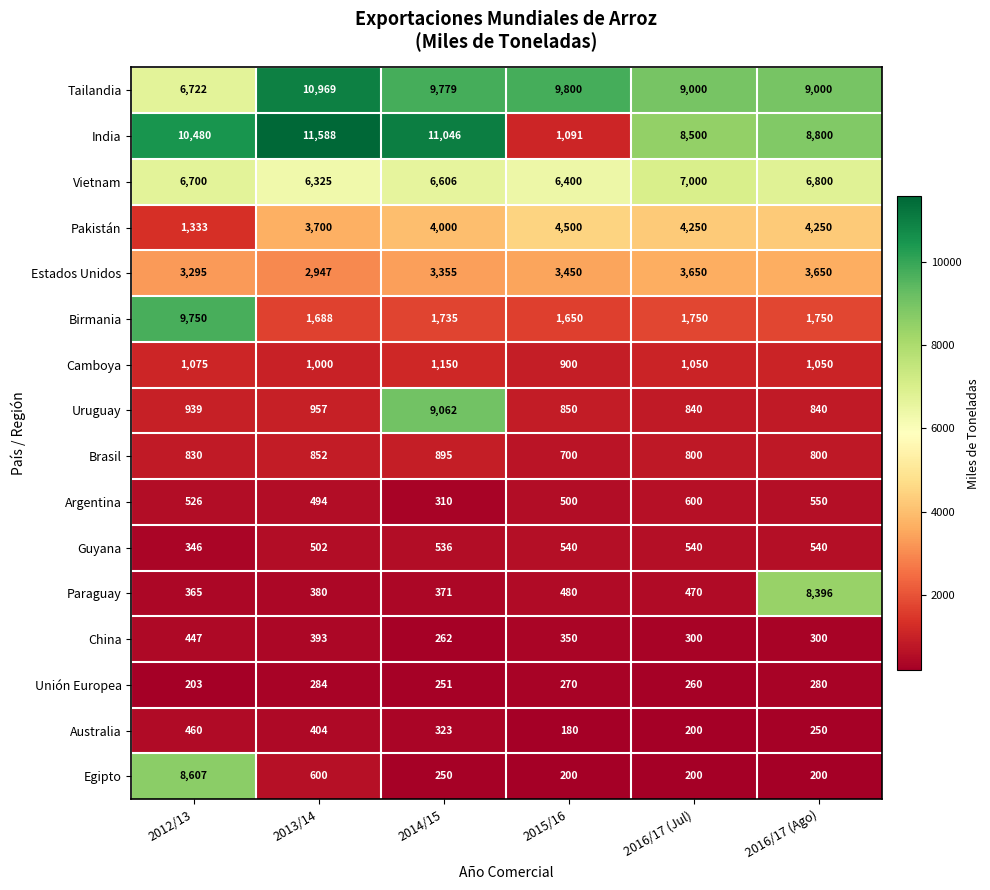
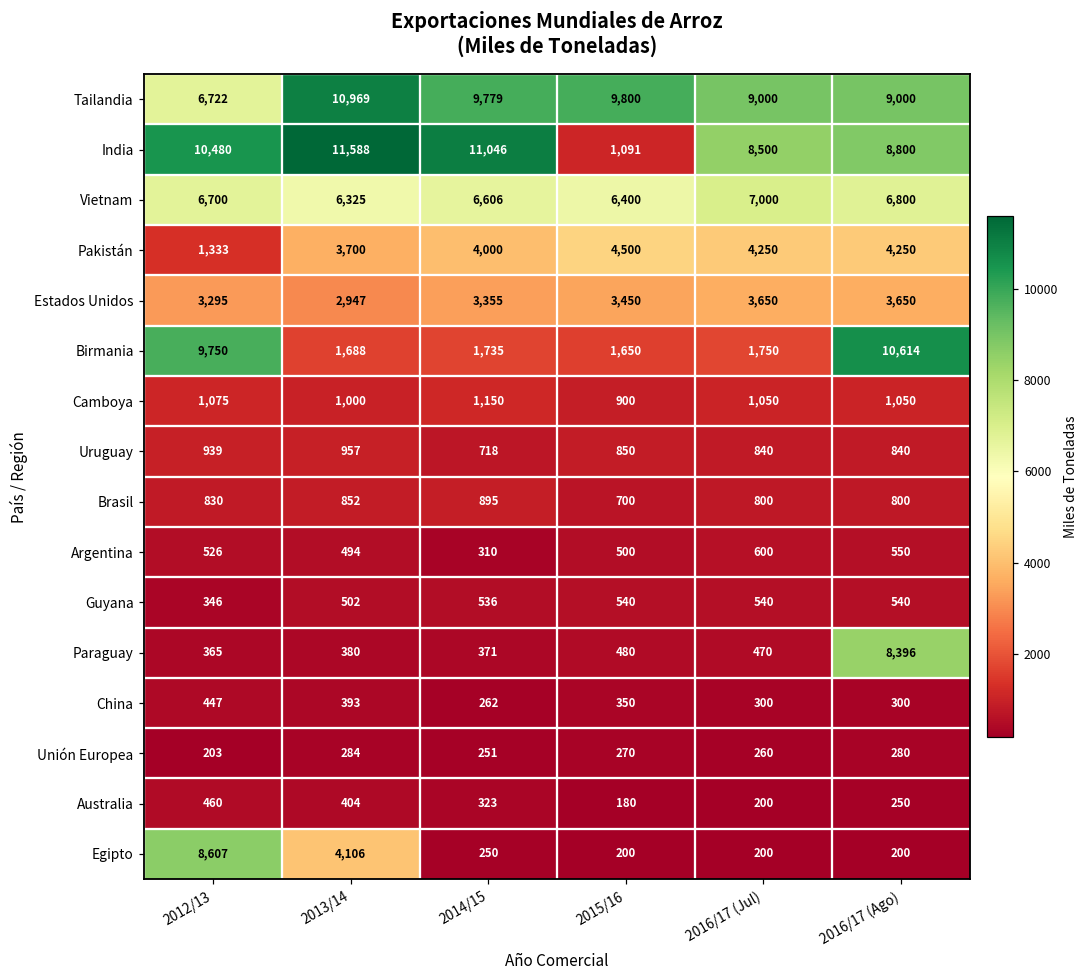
Birmania, 2016/17 (Ago): 1,750 -> 10,614
Uruguay, 2014/15: 9,062 -> 718
Egipto, 2013/14: 600 -> 4,106
